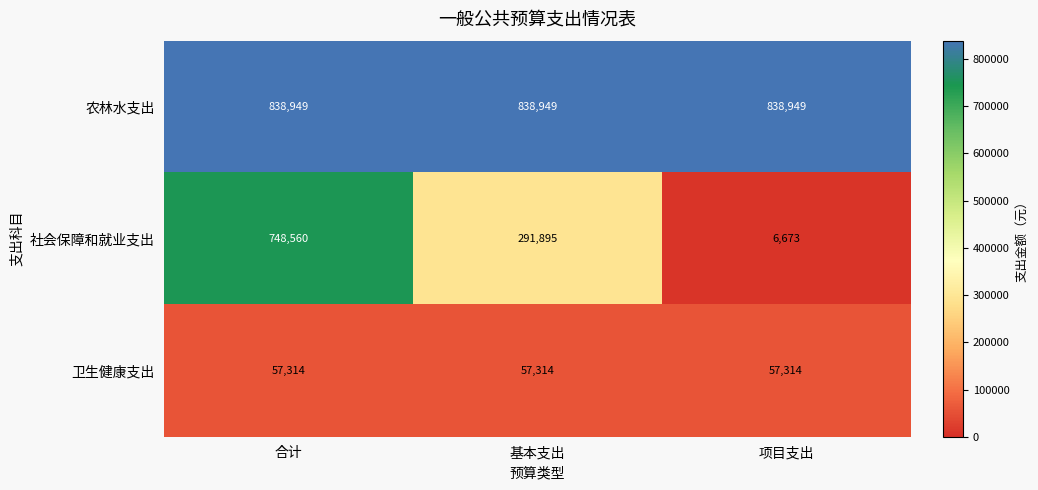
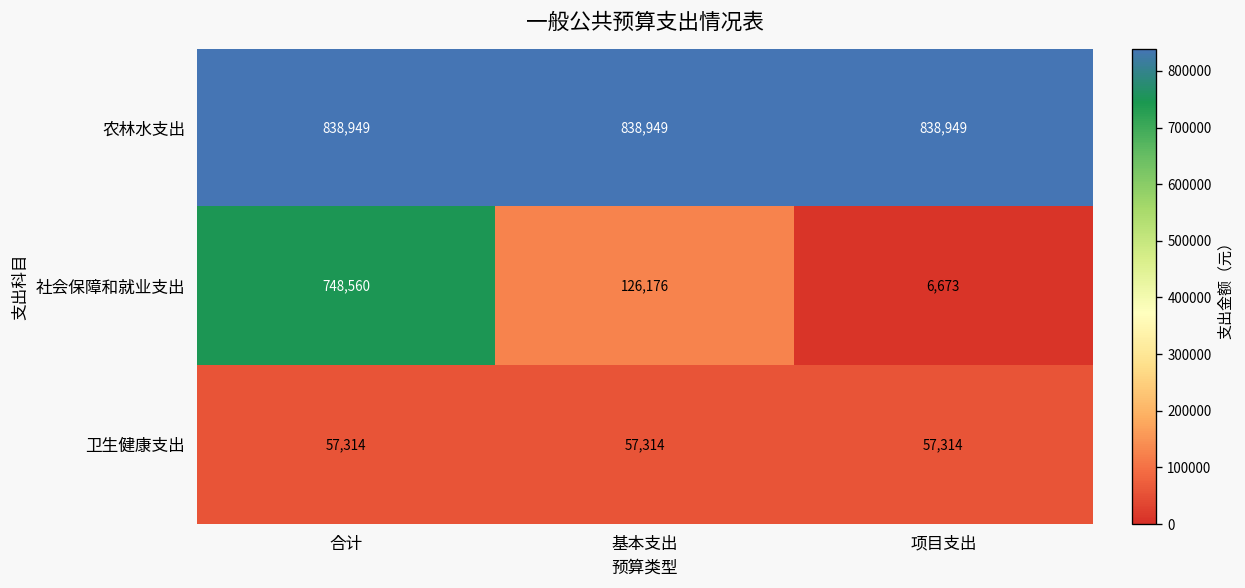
社会保障和就业支出, 基本支出: 291,895 -> 126,176
